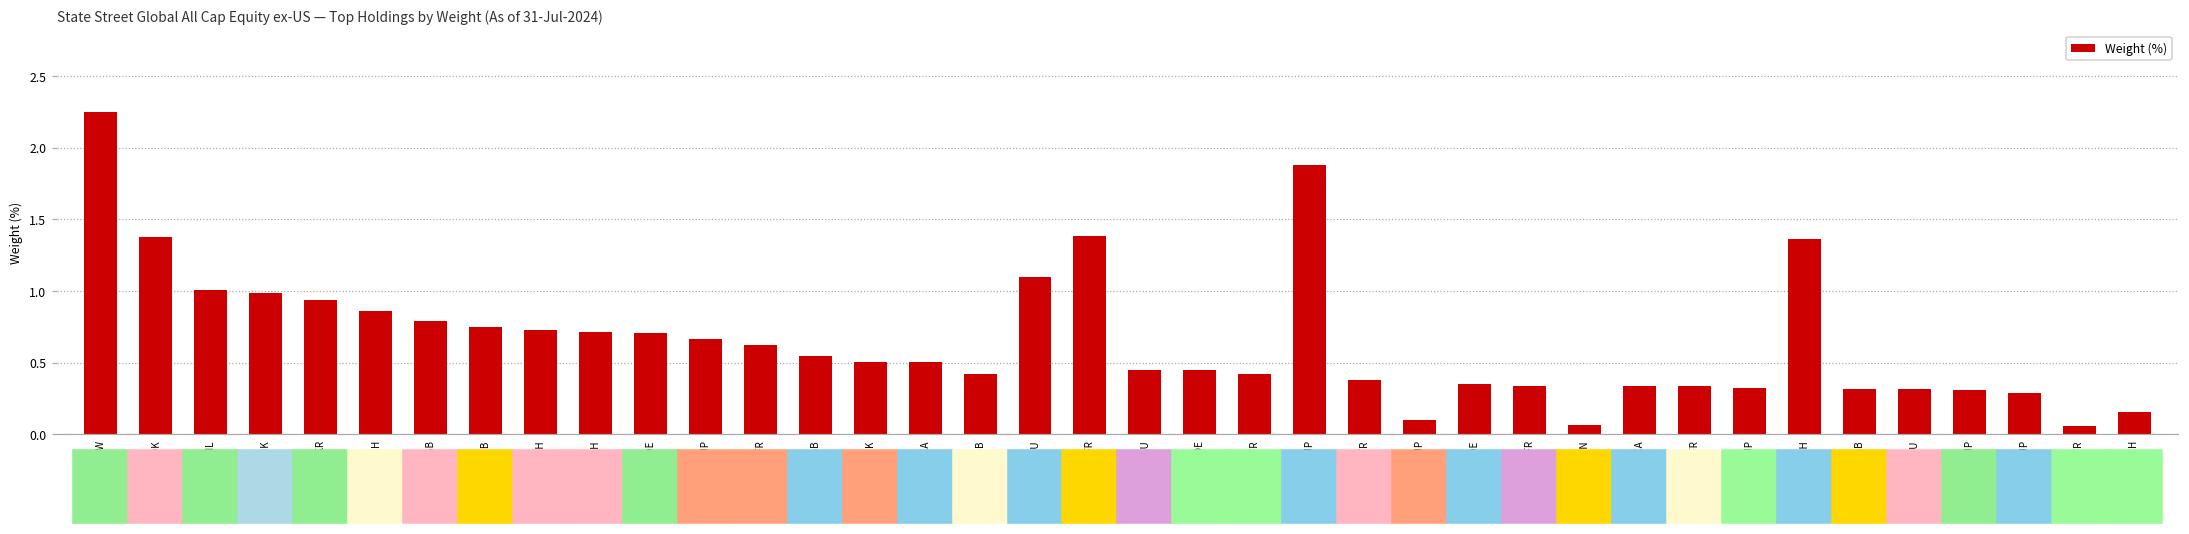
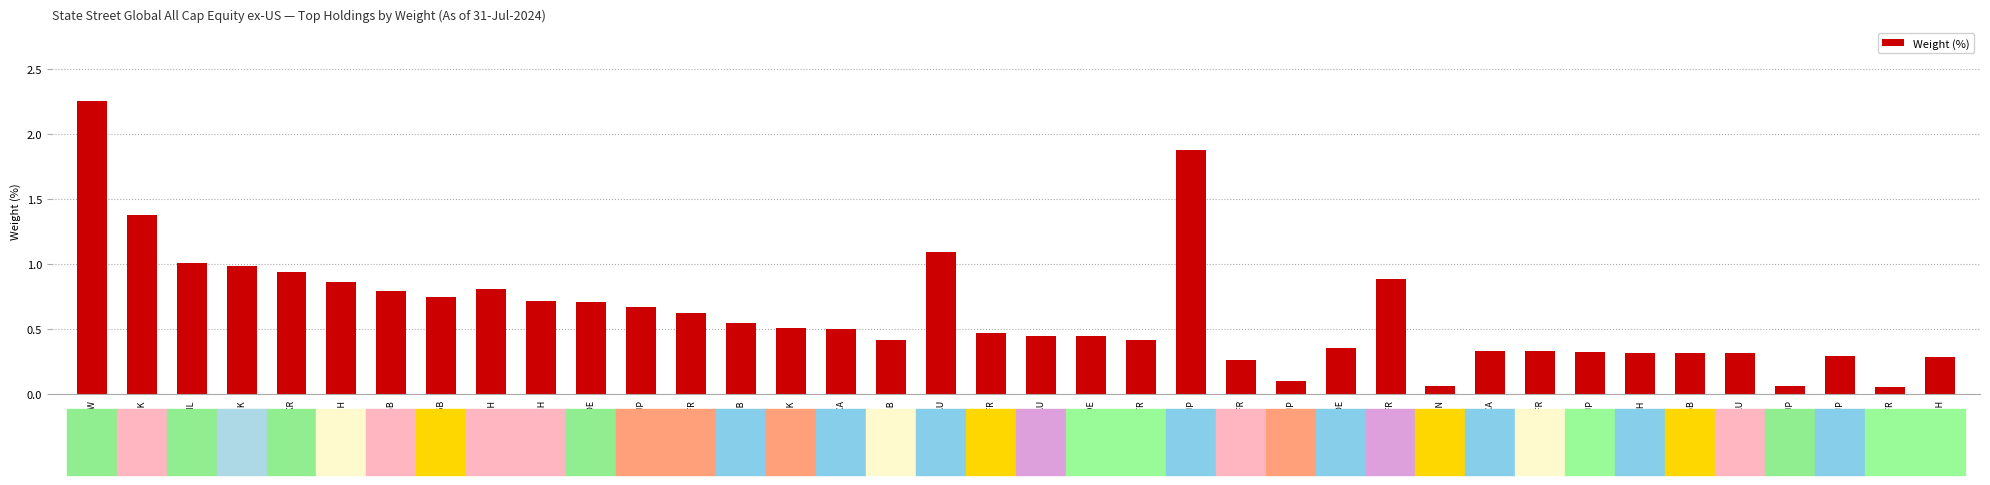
ROG-CH: 0.73 -> 0.81
TTE-FR: 1.38 -> 0.47
SAN-FR: 0.38 -> 0.27
AI-FR: 0.34 -> 0.88
UBSG-CH: 1.37 -> 0.32
8035-JP: 0.31 -> 0.06
ABBN-CH: 0.15 -> 0.28
